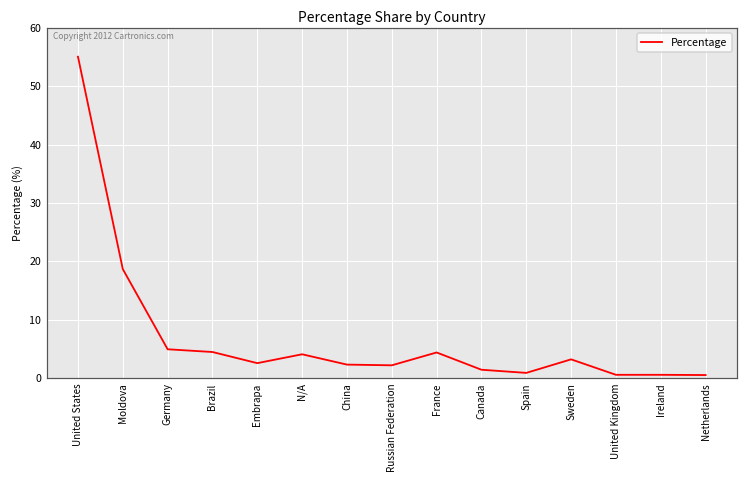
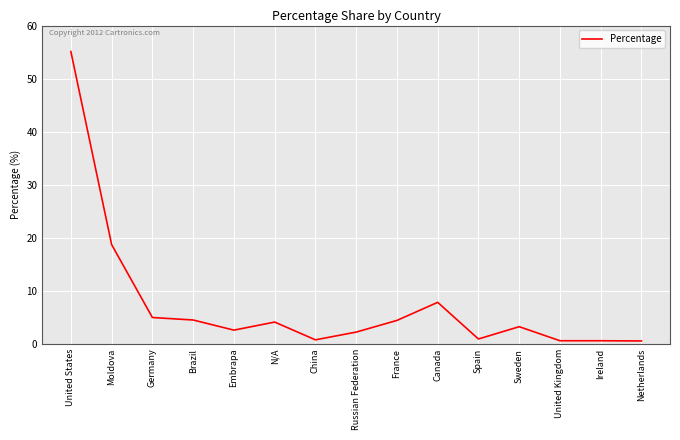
China: 2 -> 1
Canada: 1 -> 8
